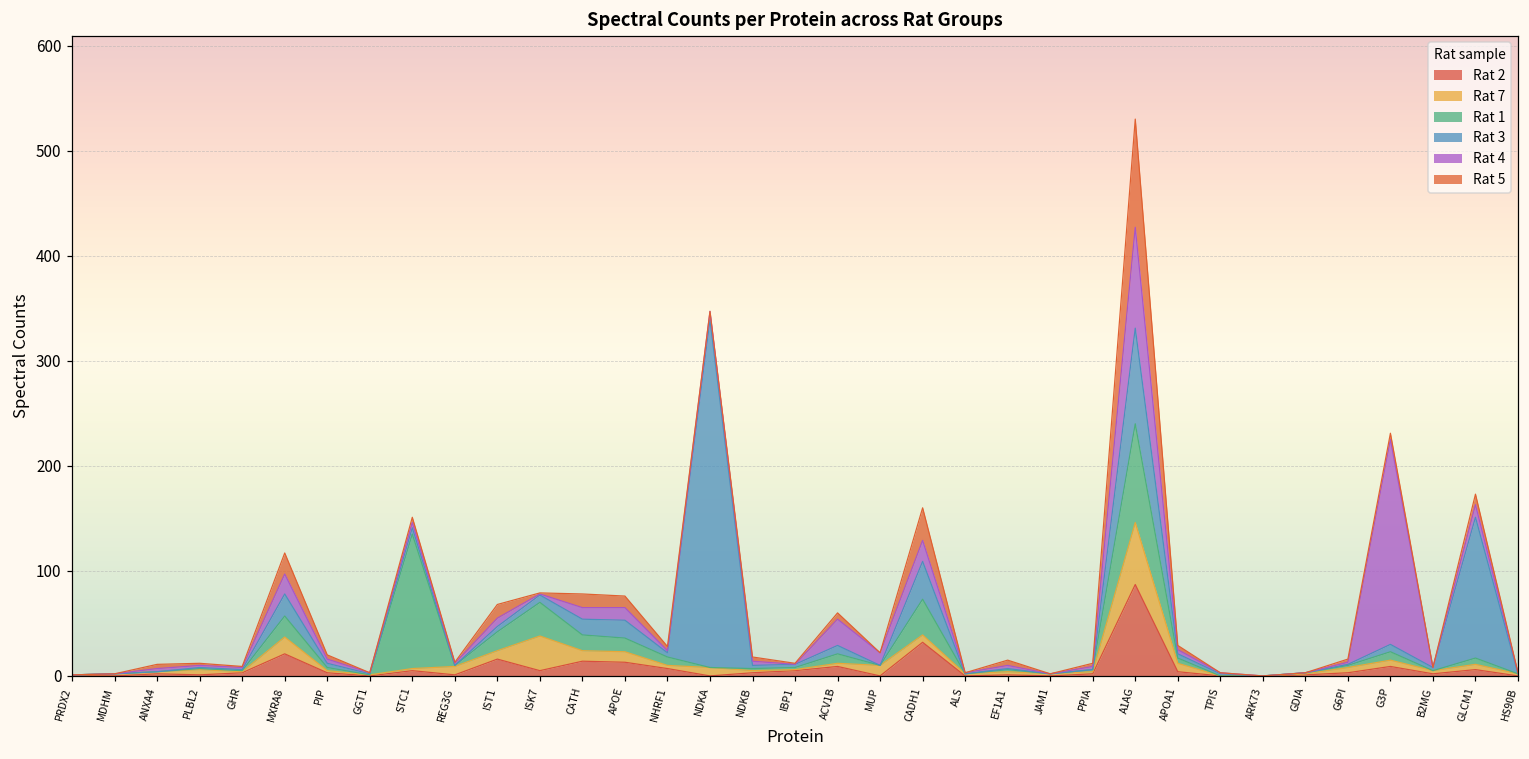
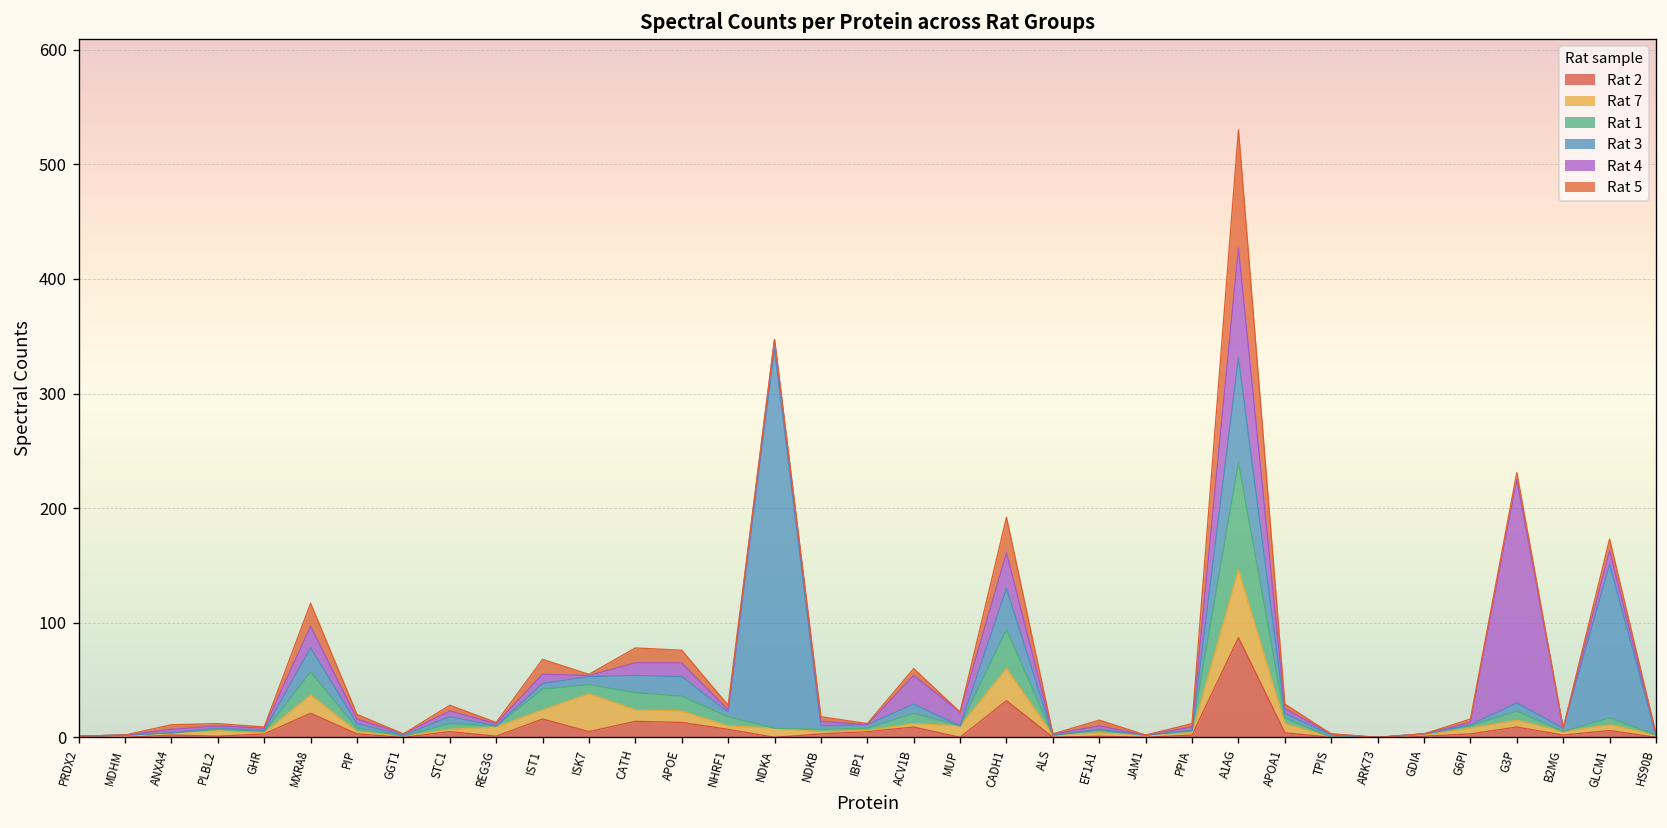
Rat 1, STC1: 130 -> 10
Rat 1, ISK7: 30 -> 10
Rat 7, CADH1: 10 -> 30
Rat 4, CADH1: 20 -> 30
